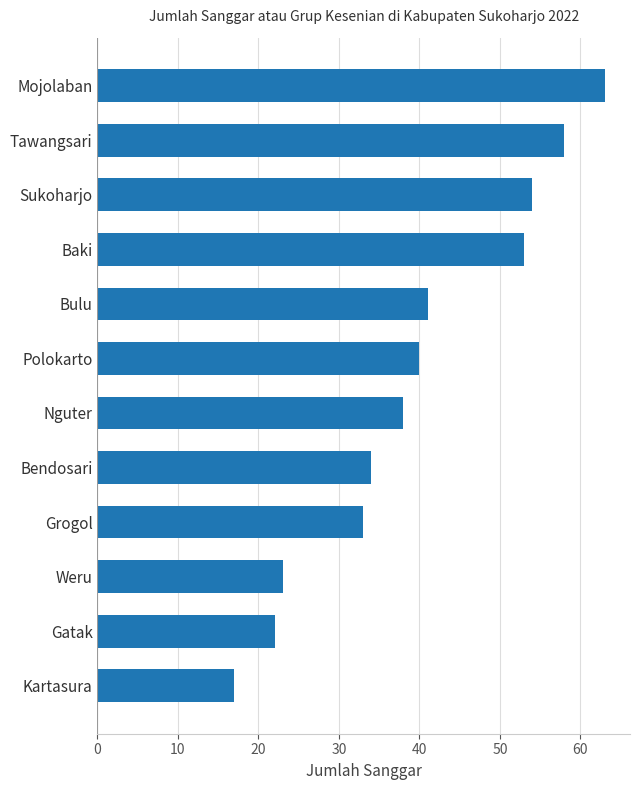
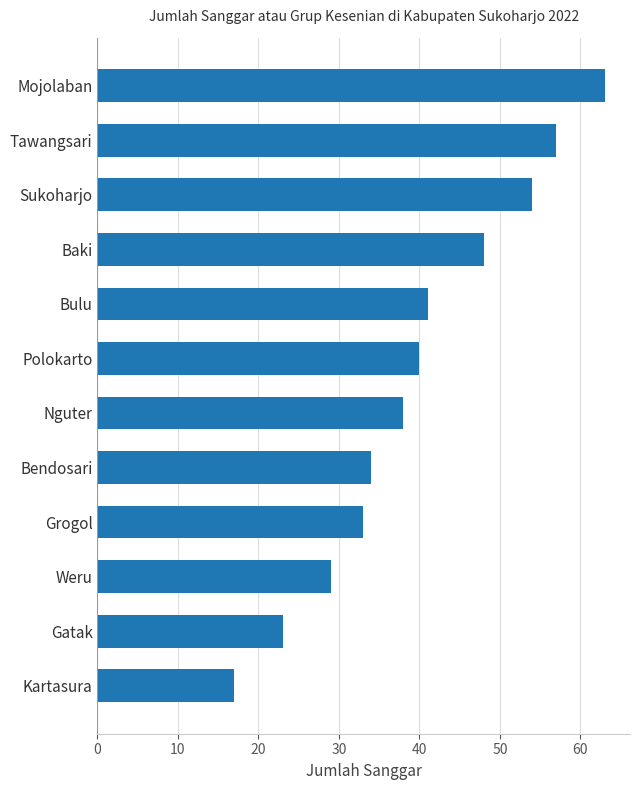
Tawangsari: 58 -> 57
Baki: 53 -> 48
Weru: 23 -> 29
Gatak: 22 -> 23
